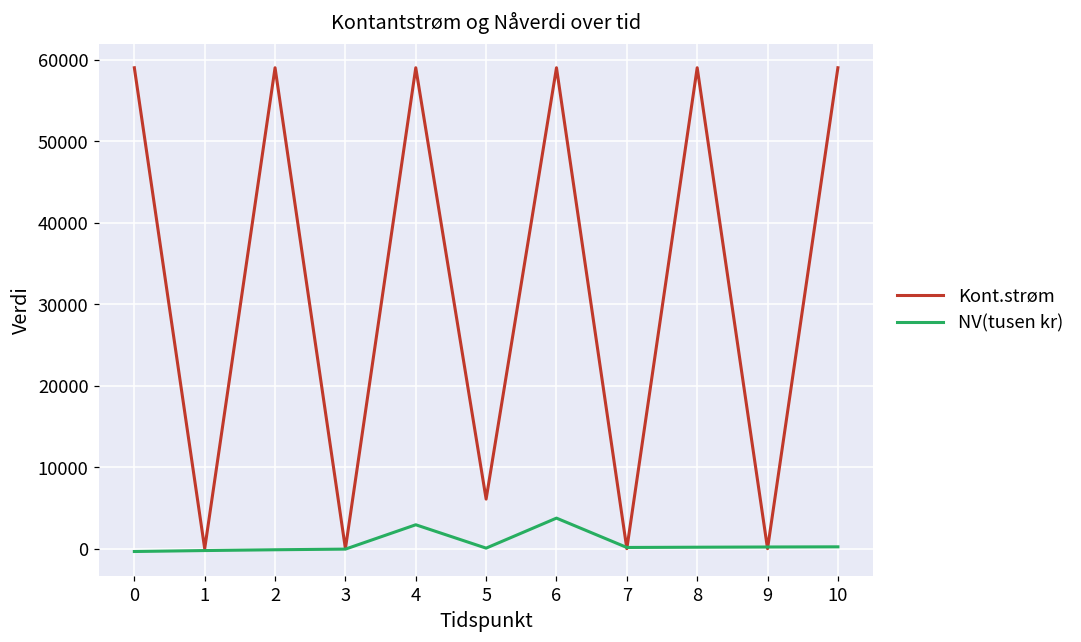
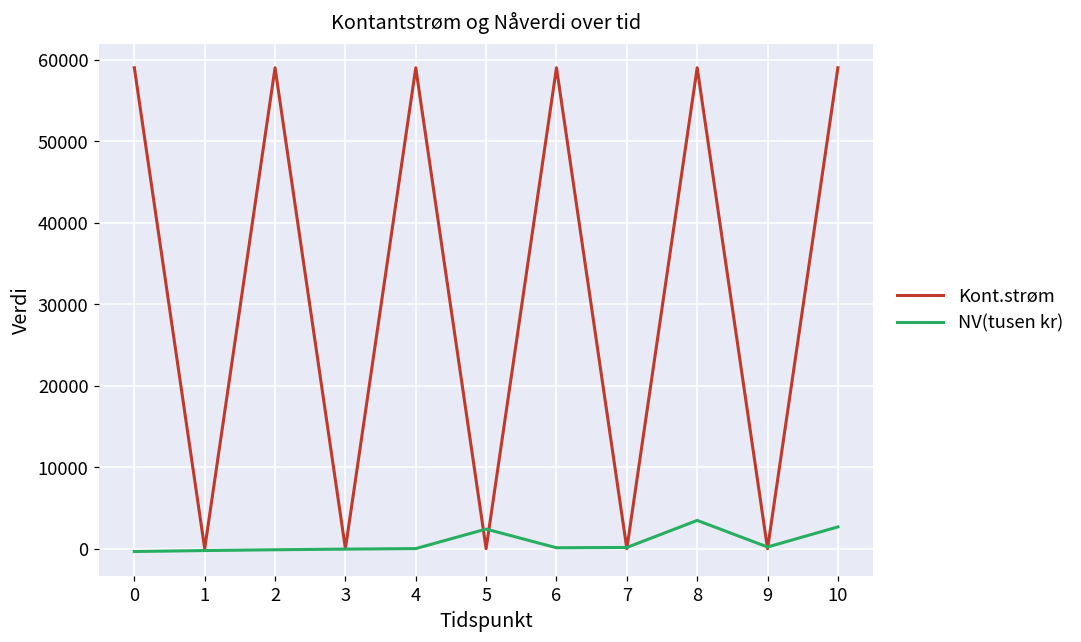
NV(tusen kr), 4: 3000 -> 0
Kont.strøm, 5: 6000 -> 0
NV(tusen kr), 5: 0 -> 2000
NV(tusen kr), 6: 4000 -> 0
NV(tusen kr), 8: 0 -> 3000
NV(tusen kr), 10: 0 -> 3000
